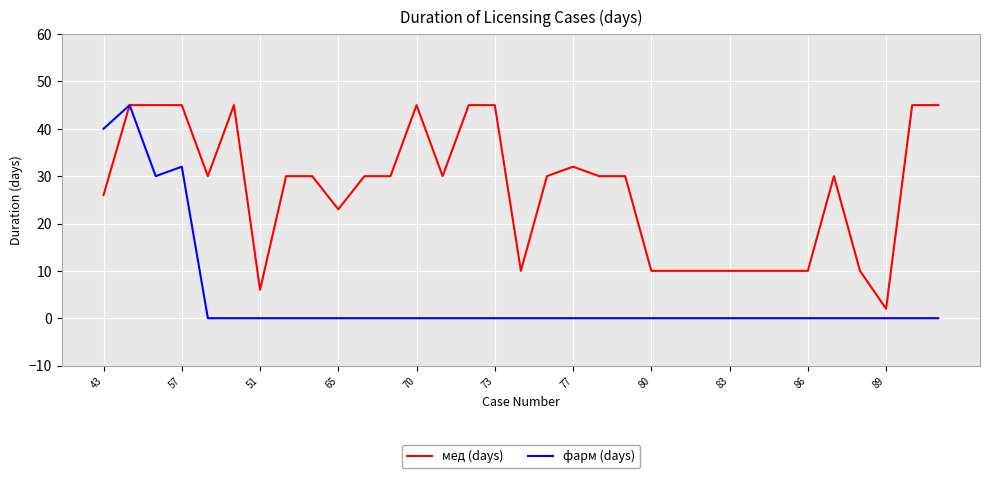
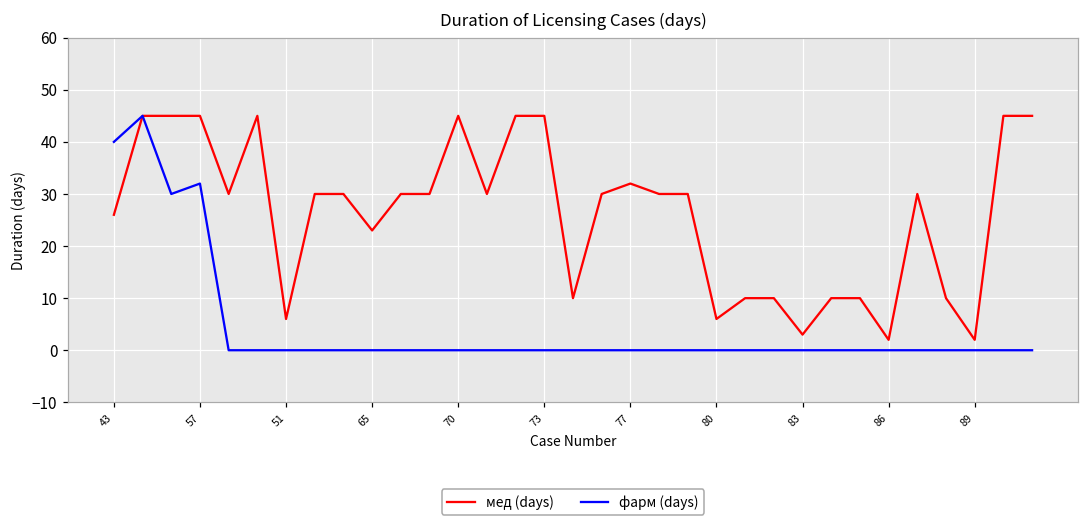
мед (days), 80: 10 -> 6
мед (days), 83: 10 -> 3
мед (days), 86: 10 -> 2
